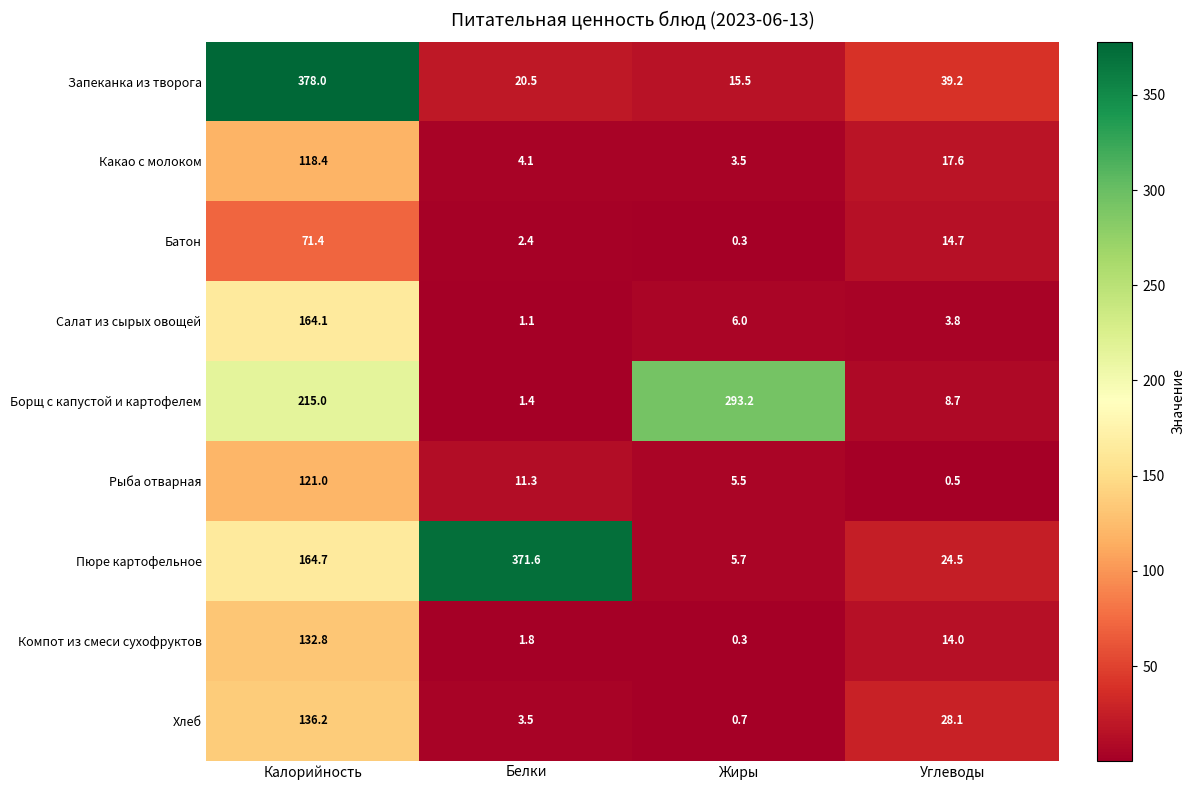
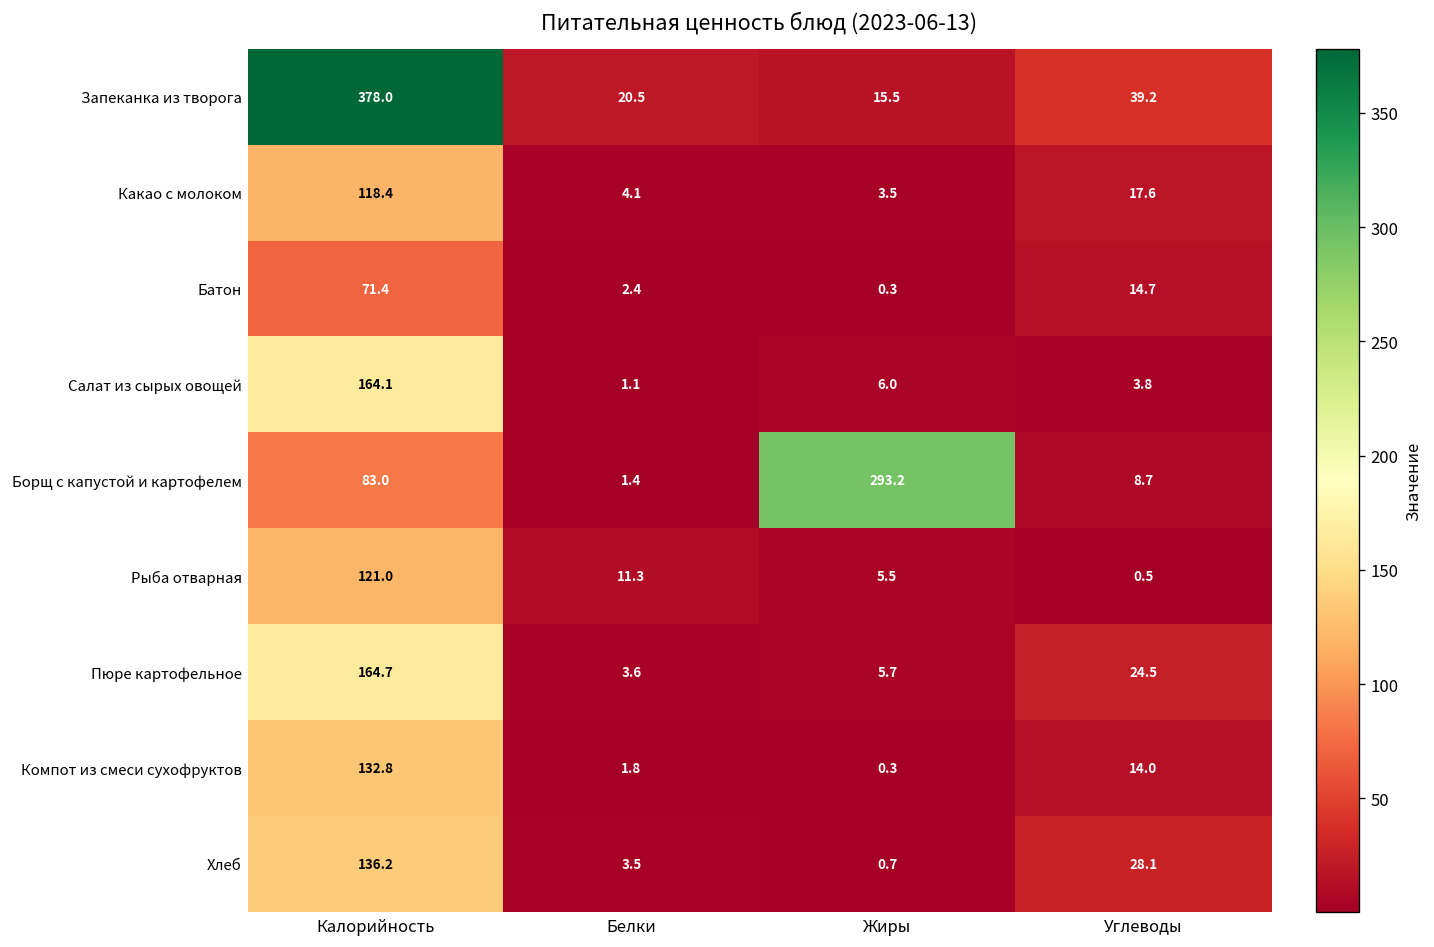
Борщ с капустой и картофелем, Калорийность: 215.0 -> 83.0
Пюре картофельное, Белки: 371.6 -> 3.6
